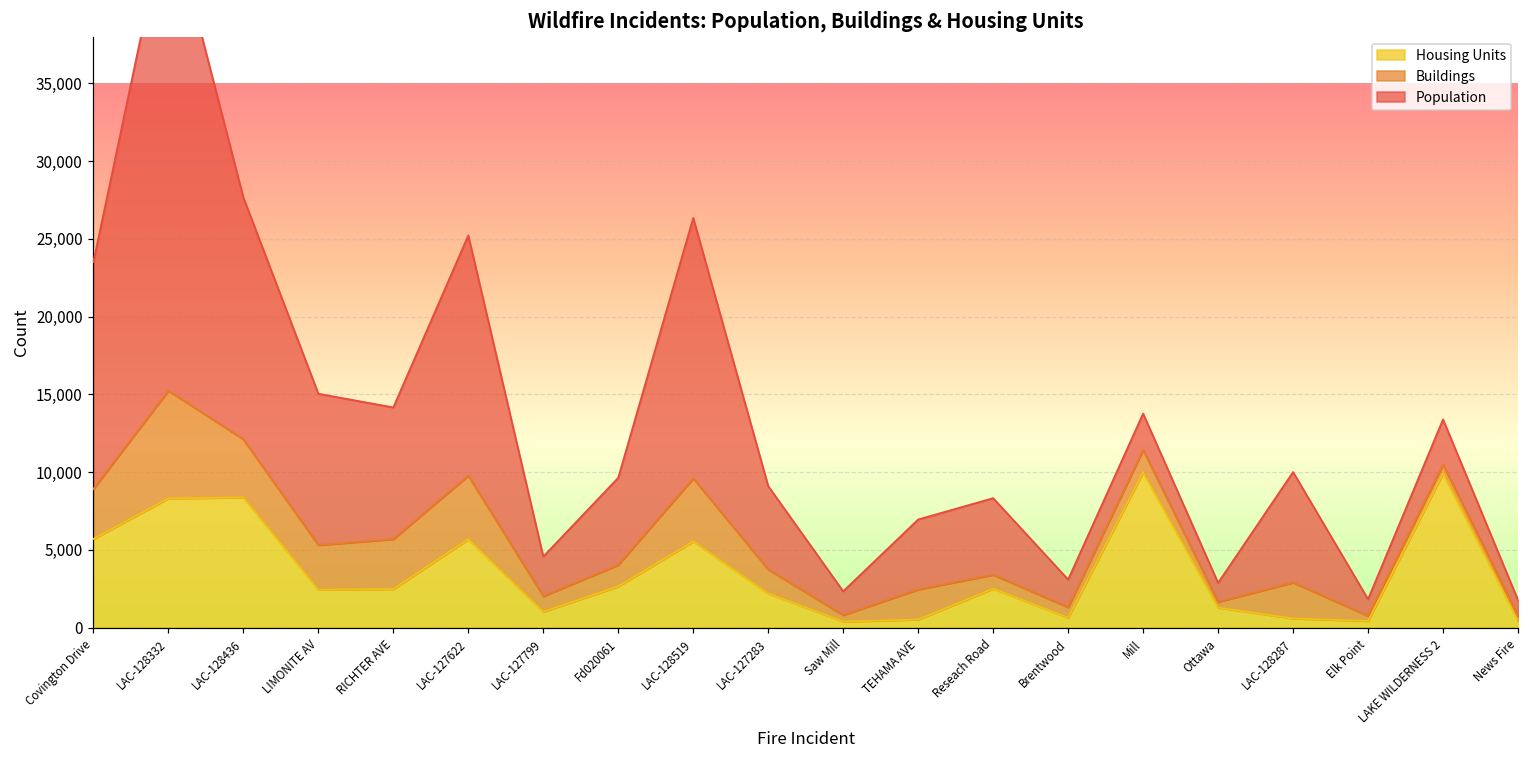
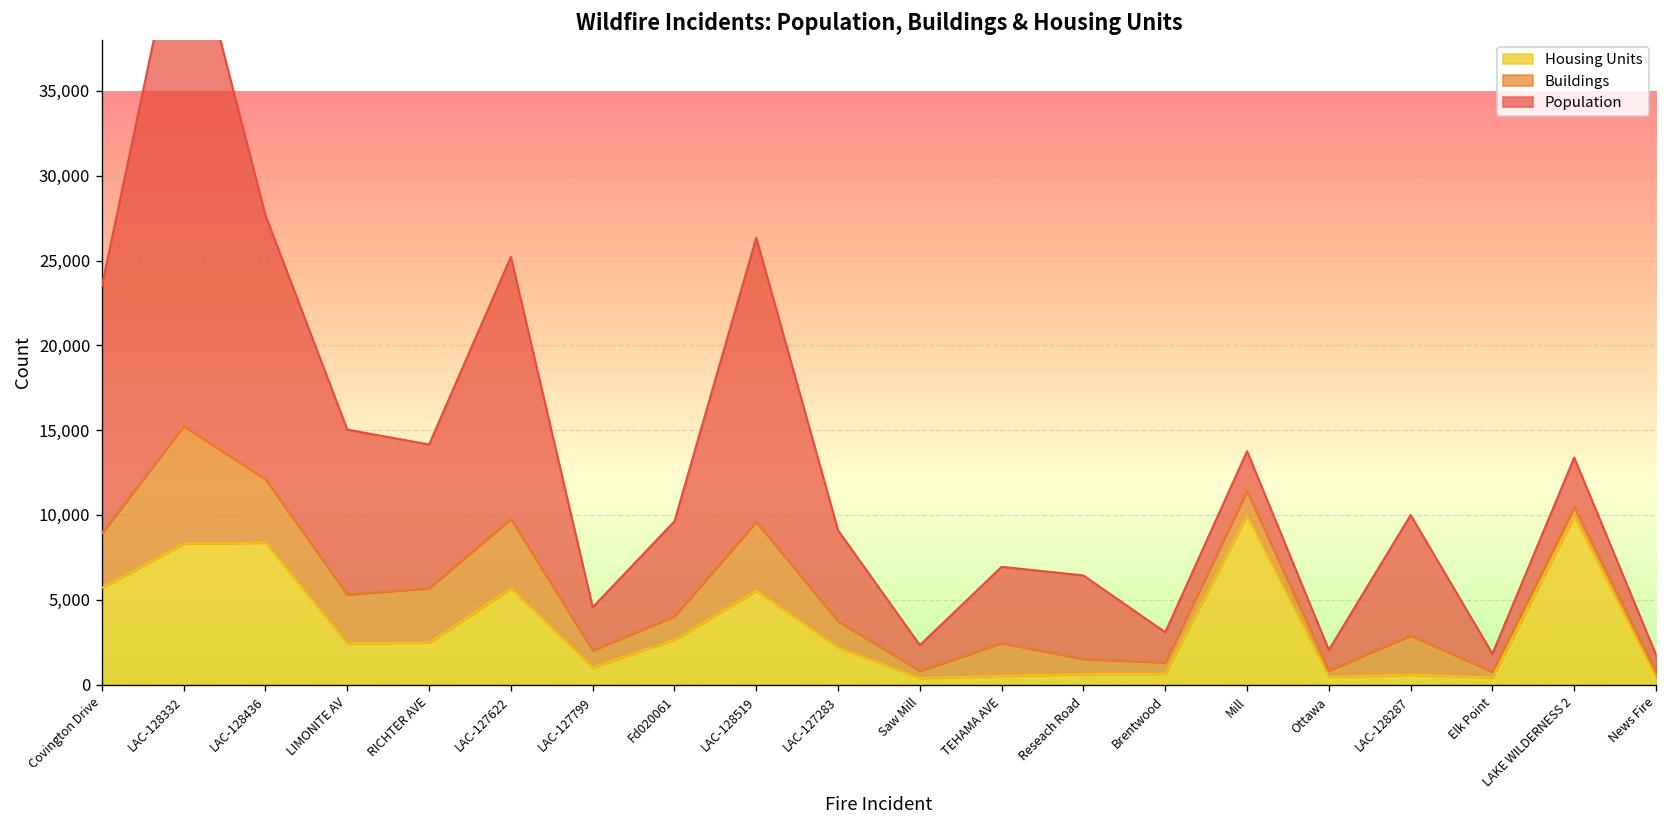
Housing Units, Reseach Road: 2,500 -> 600
Housing Units, Ottawa: 1,300 -> 500
